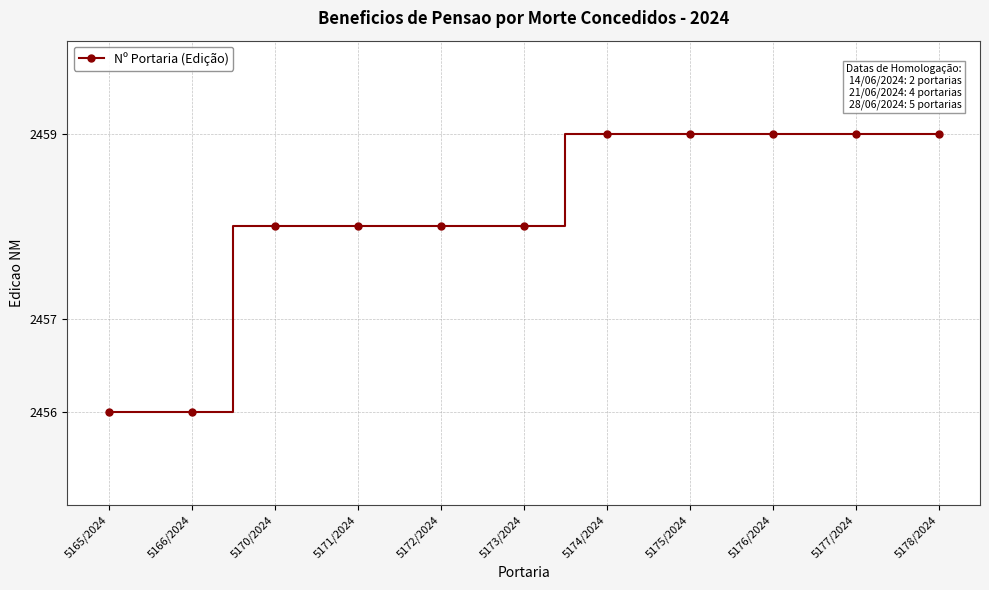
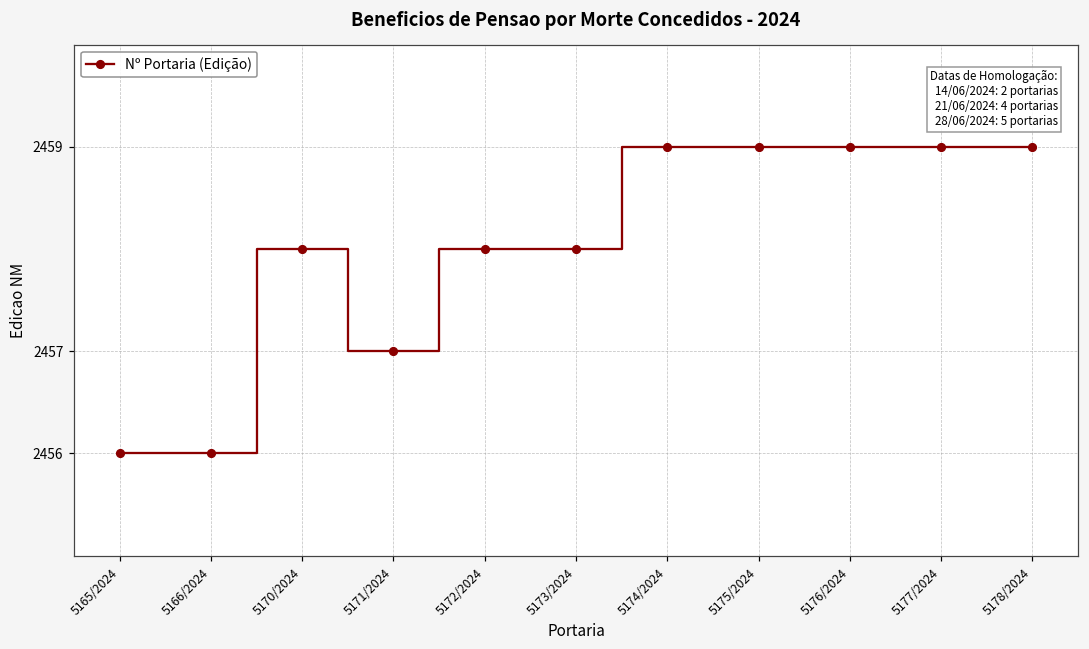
5171/2024: 2458 -> 2457
